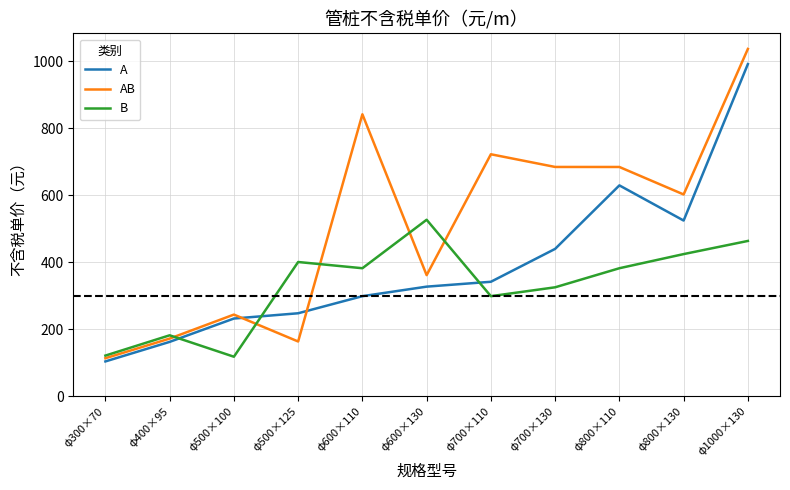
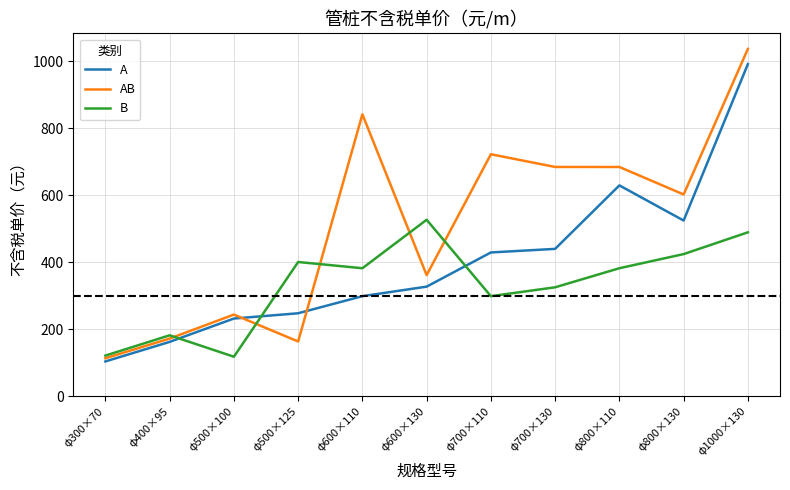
A, φ700×110: 340 -> 430
B, φ1000×130: 460 -> 490
